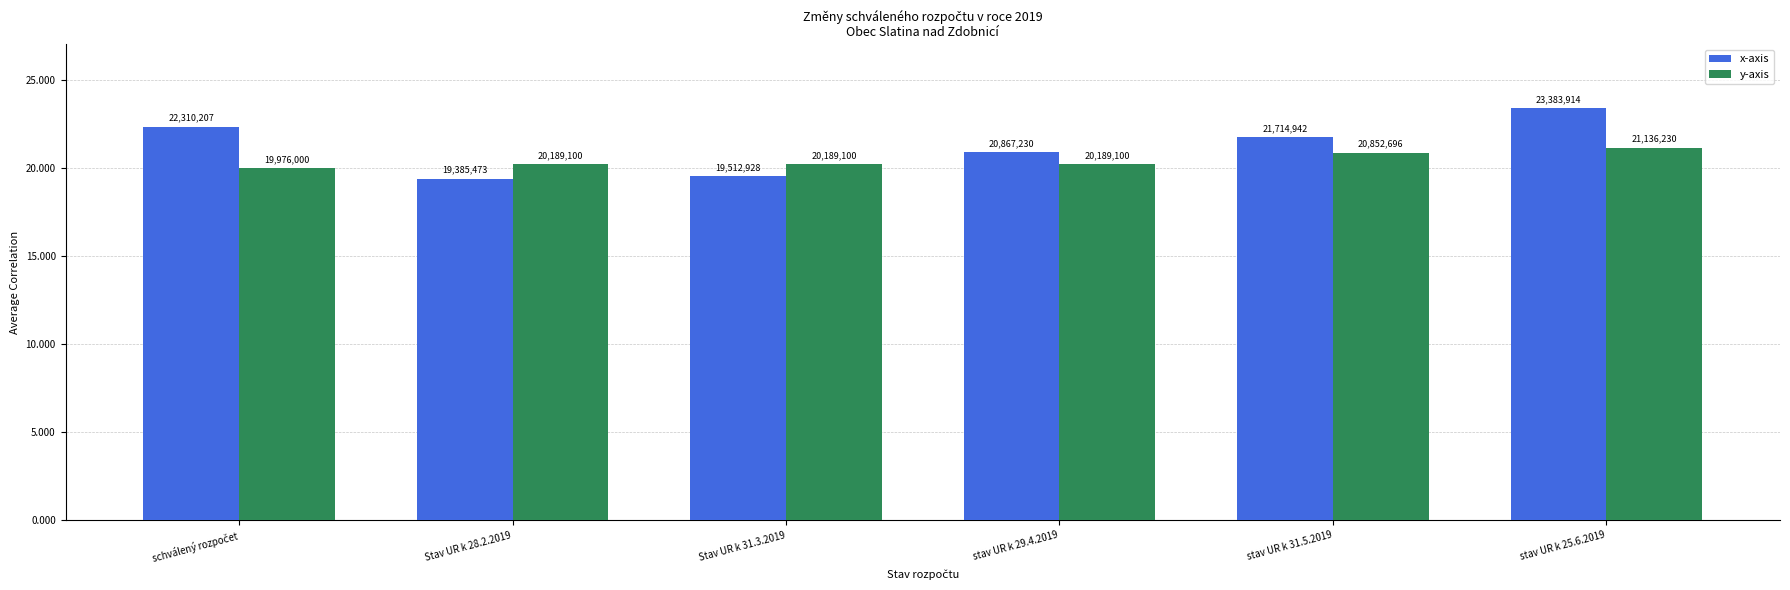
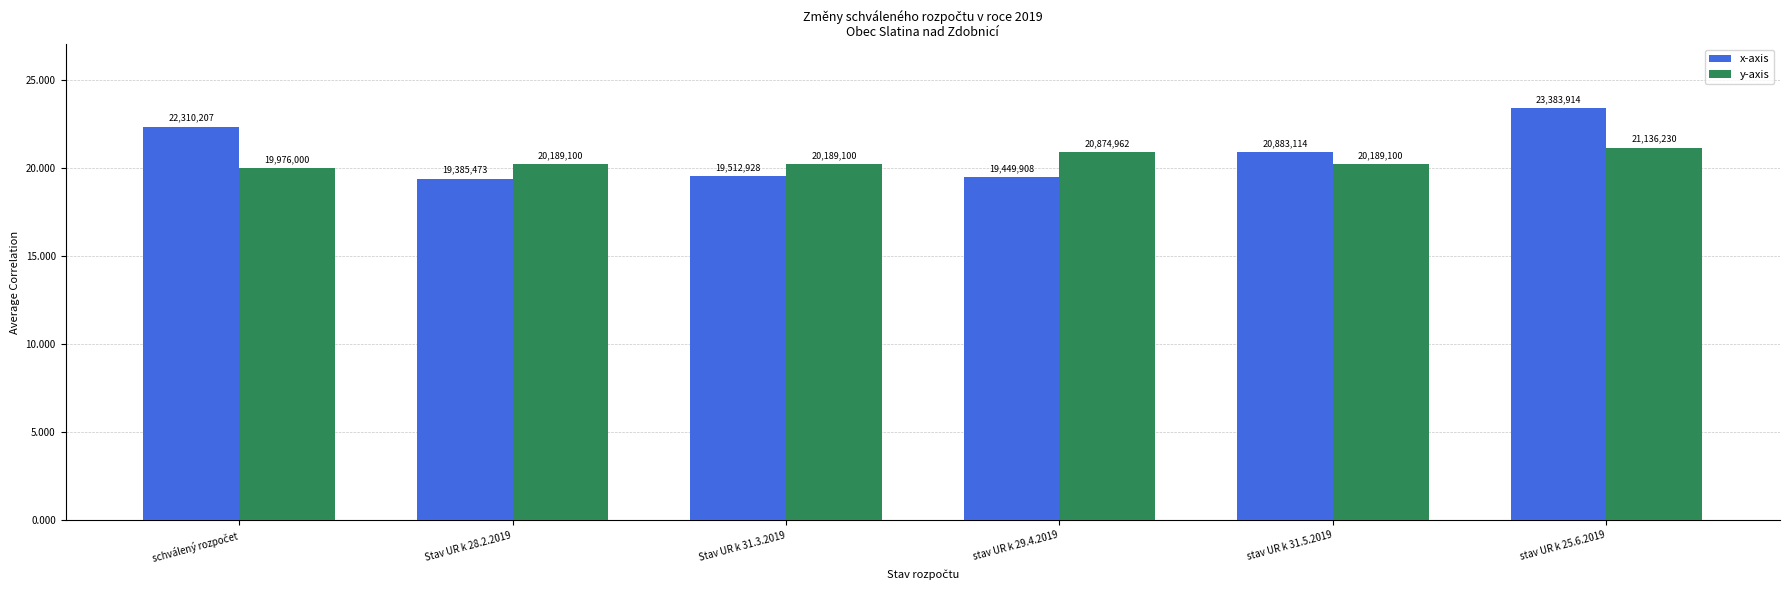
x-axis, stav UR k 29.4.2019: 20,867,230 -> 19,449,908
y-axis, stav UR k 29.4.2019: 20,189,100 -> 20,874,962
x-axis, stav UR k 31.5.2019: 21,714,942 -> 20,883,114
y-axis, stav UR k 31.5.2019: 20,852,696 -> 20,189,100
